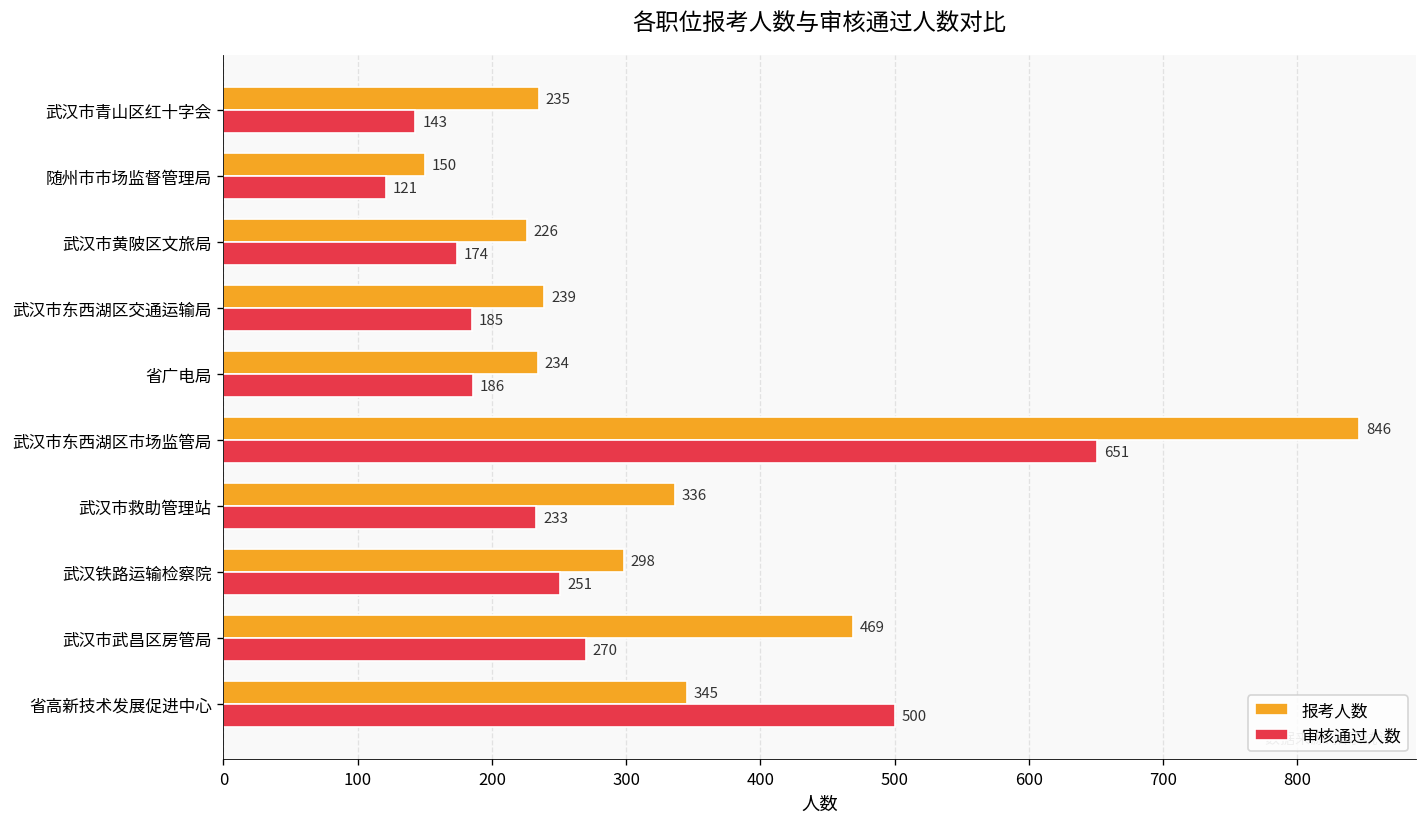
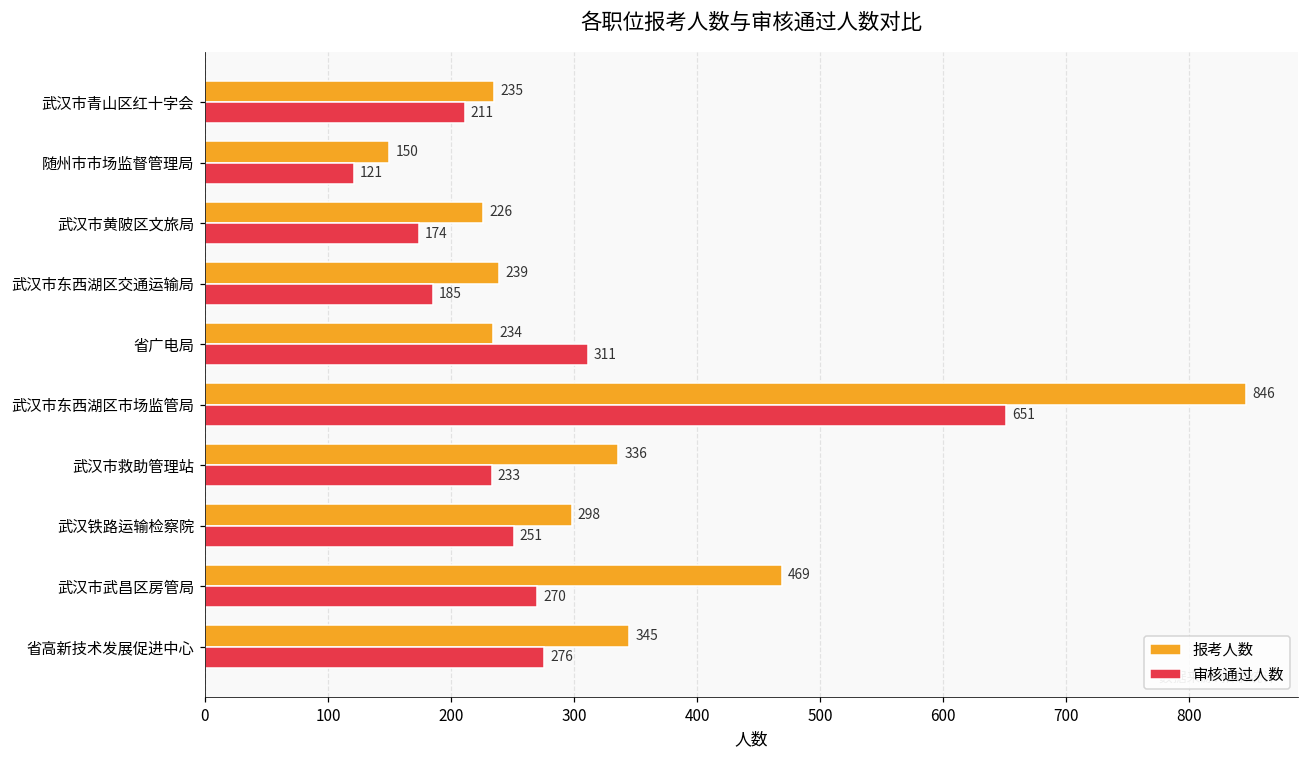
审核通过人数, 武汉市青山区红十字会: 143 -> 211
审核通过人数, 省广电局: 186 -> 311
审核通过人数, 省高新技术发展促进中心: 500 -> 276
